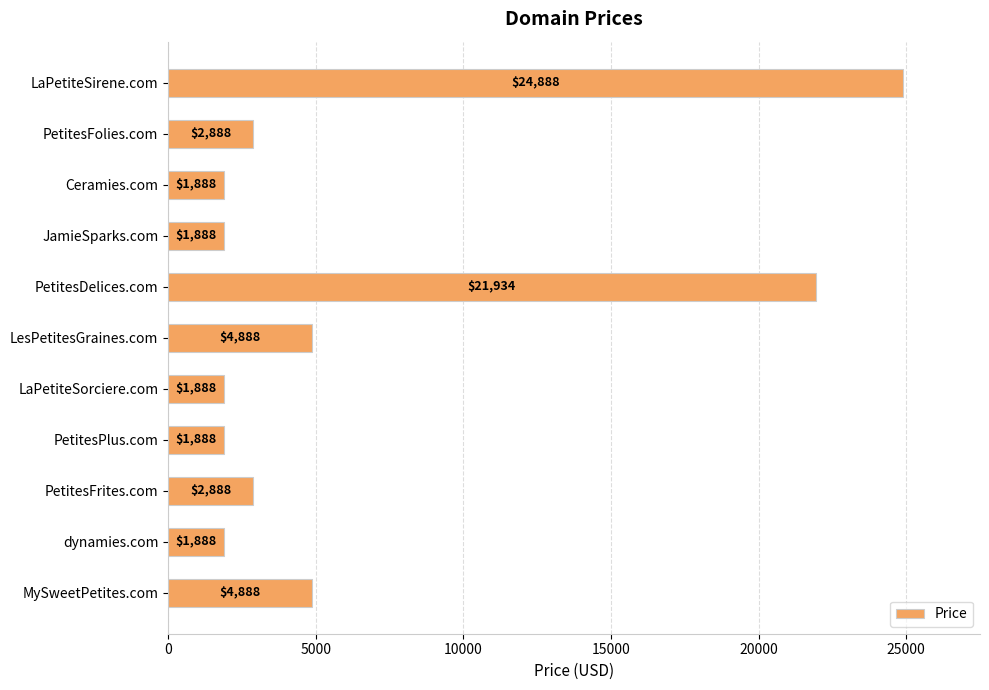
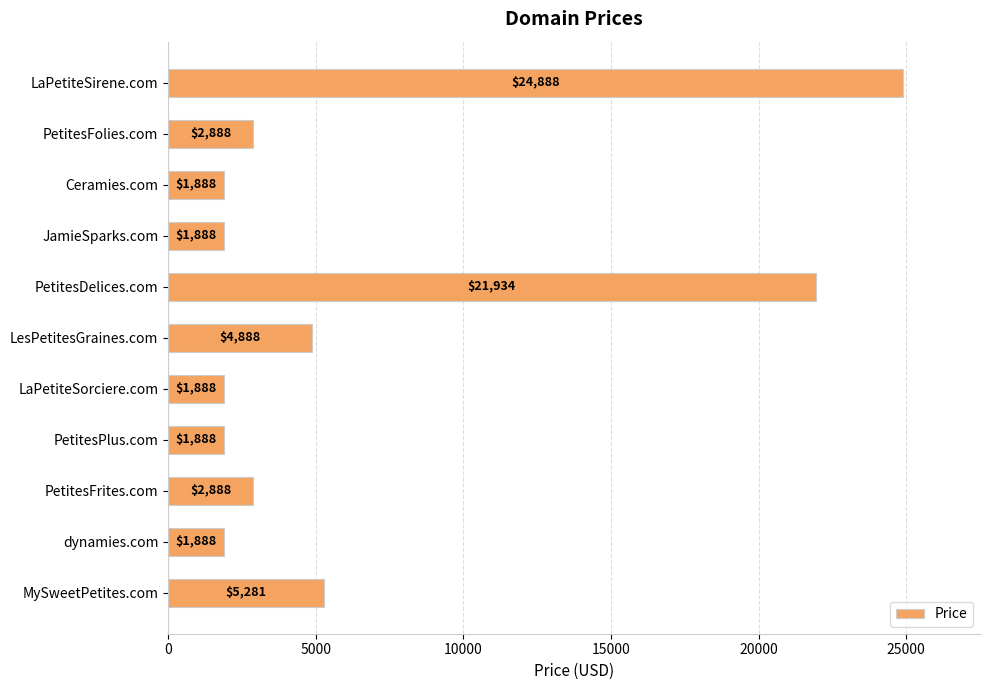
MySweetPetites.com: $4,888 -> $5,281
